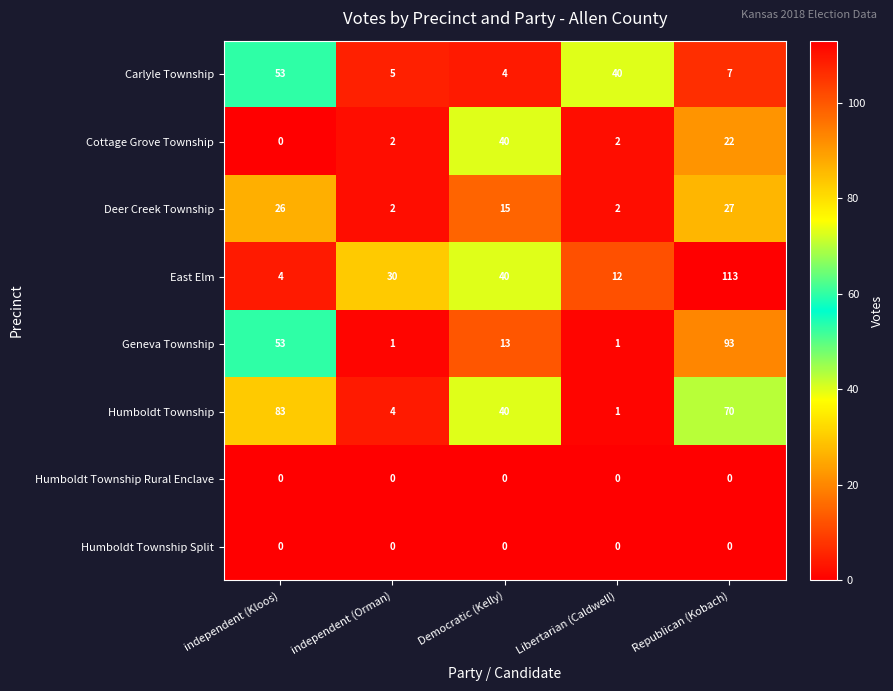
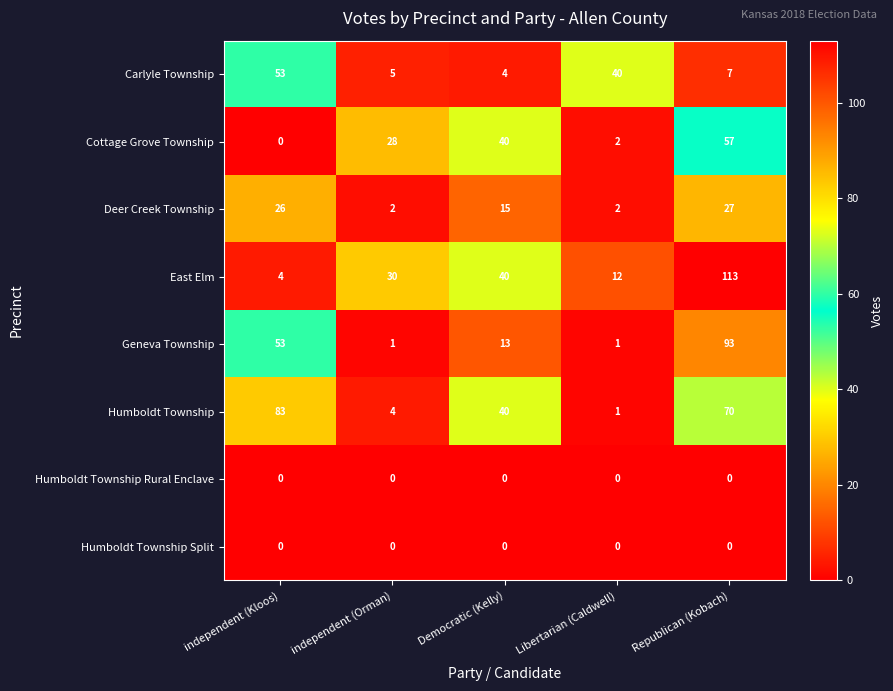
Cottage Grove Township, independent (Orman): 2 -> 28
Cottage Grove Township, Republican (Kobach): 22 -> 57
